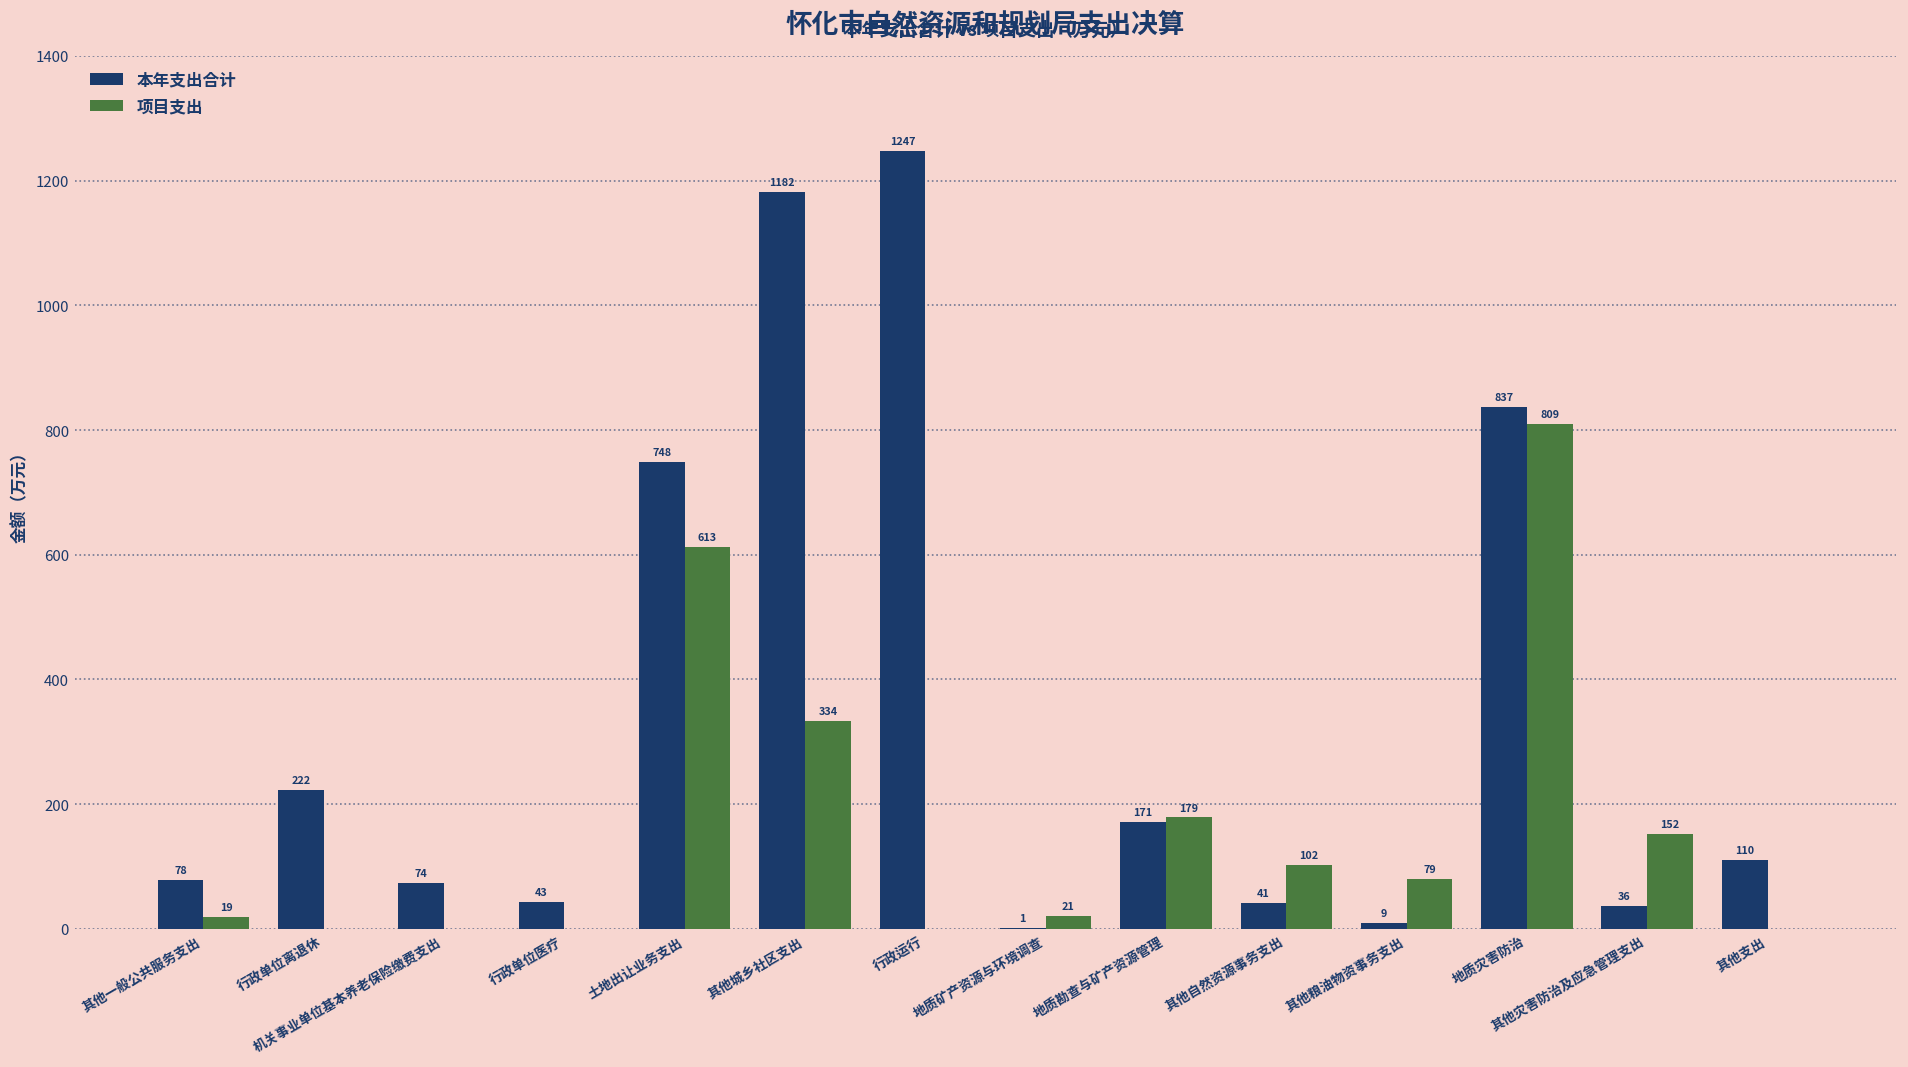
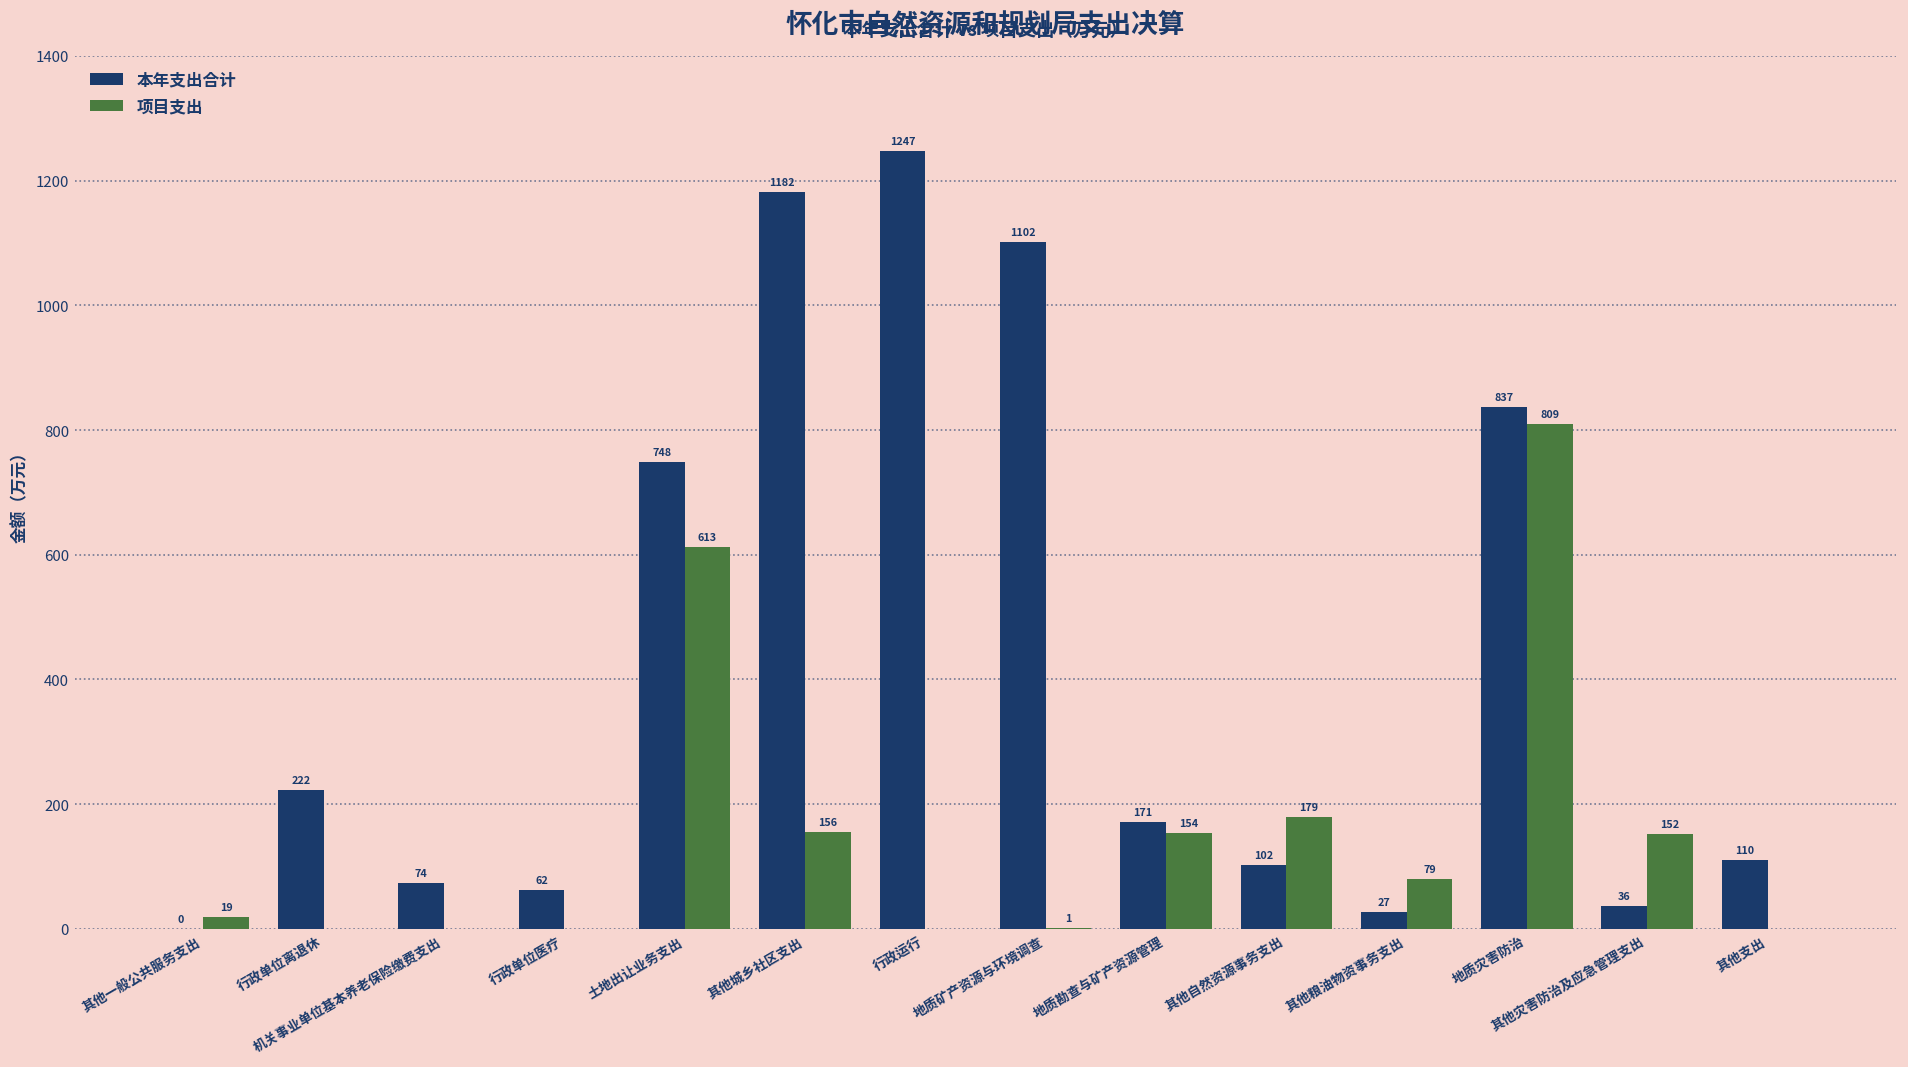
本年支出合计, 其他一般公共服务支出: 78 -> 0
本年支出合计, 行政单位医疗: 43 -> 62
项目支出, 其他城乡社区支出: 334 -> 156
本年支出合计, 地质矿产资源与环境调查: 1 -> 1102
项目支出, 地质矿产资源与环境调查: 21 -> 1
项目支出, 地质勘查与矿产资源管理: 179 -> 154
本年支出合计, 其他自然资源事务支出: 41 -> 102
项目支出, 其他自然资源事务支出: 102 -> 179
本年支出合计, 其他粮油物资事务支出: 9 -> 27
